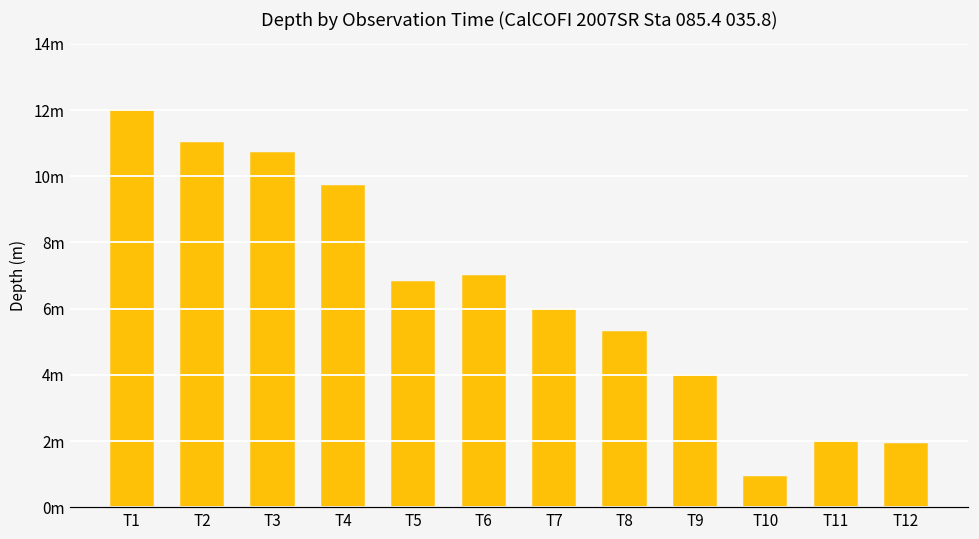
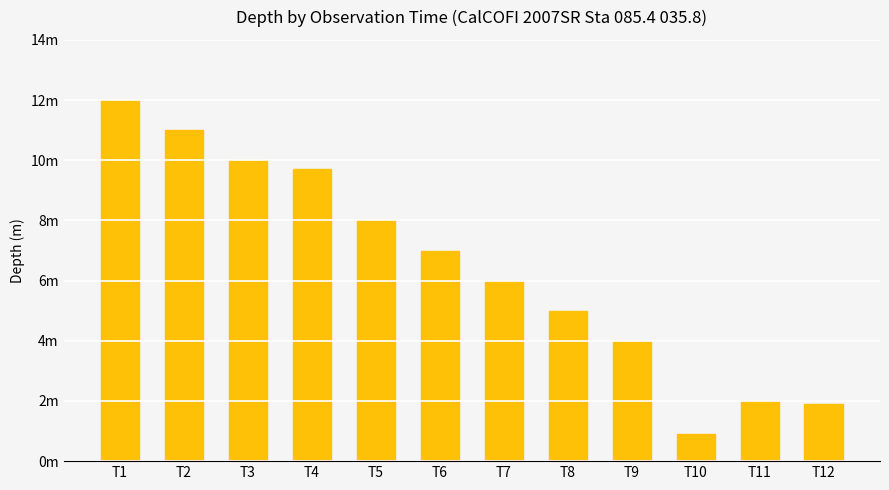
T3: 10.7m -> 10.0m
T5: 6.8m -> 8.0m
T8: 5.3m -> 5.0m
